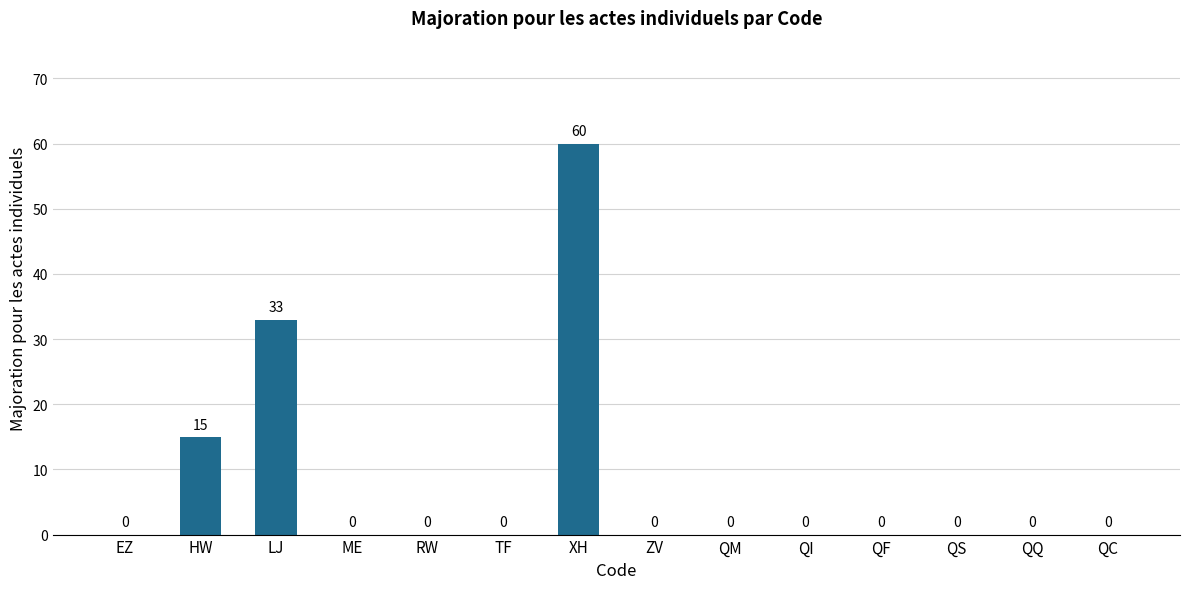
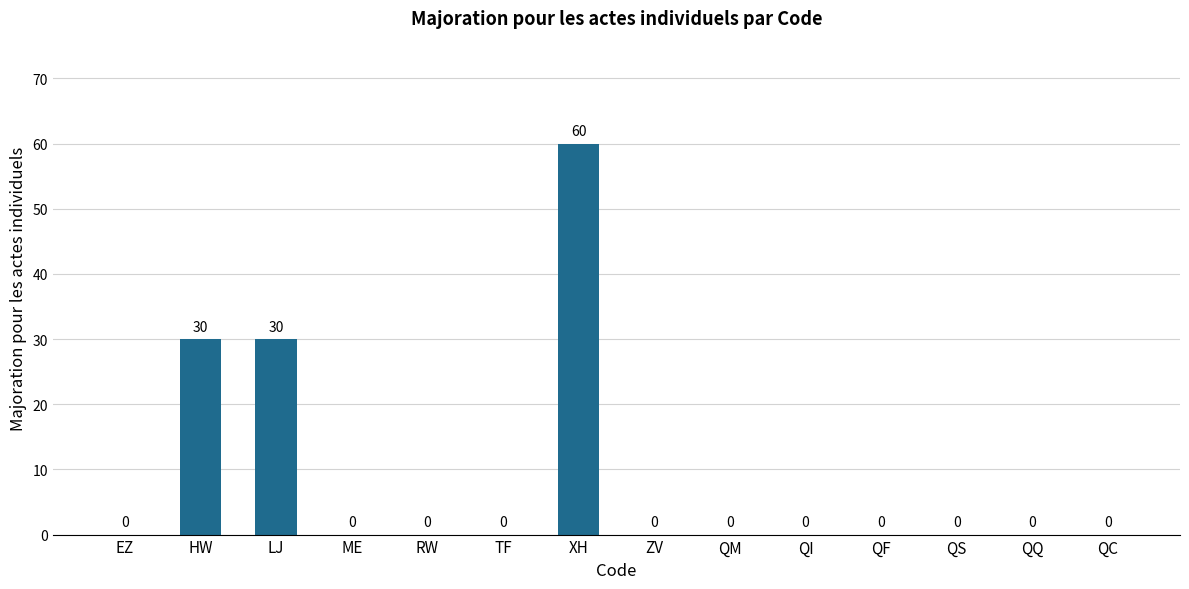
HW: 15 -> 30
LJ: 33 -> 30
